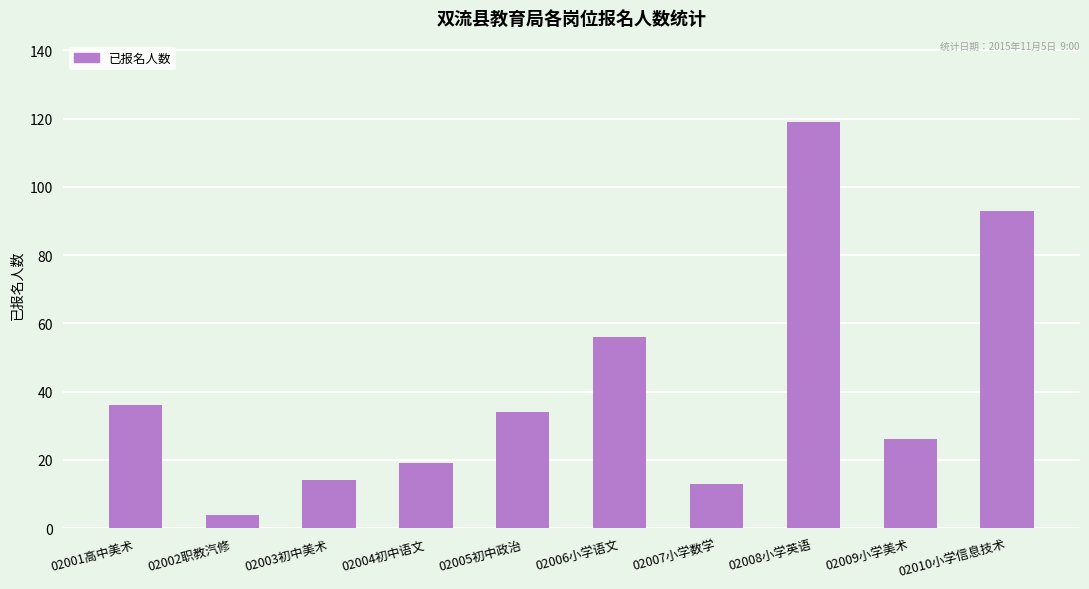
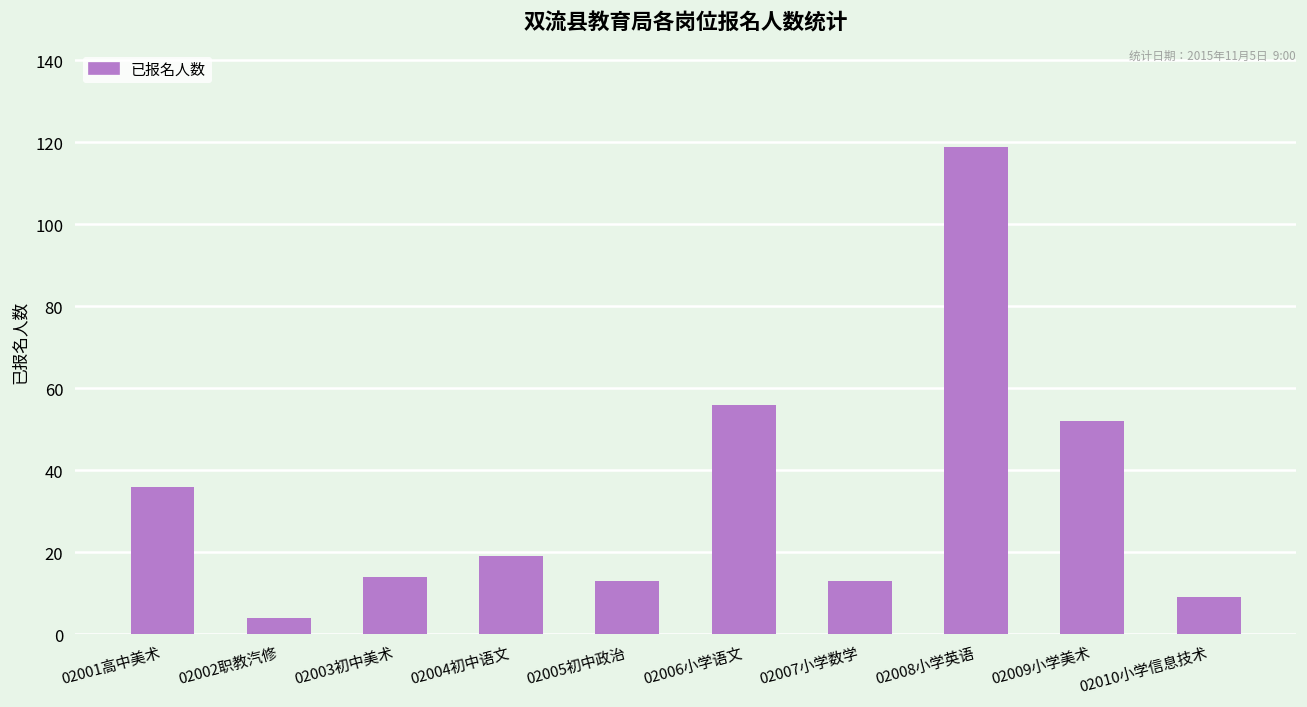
02005初中政治: 34 -> 13
02009小学美术: 26 -> 52
02010小学信息技术: 93 -> 9
